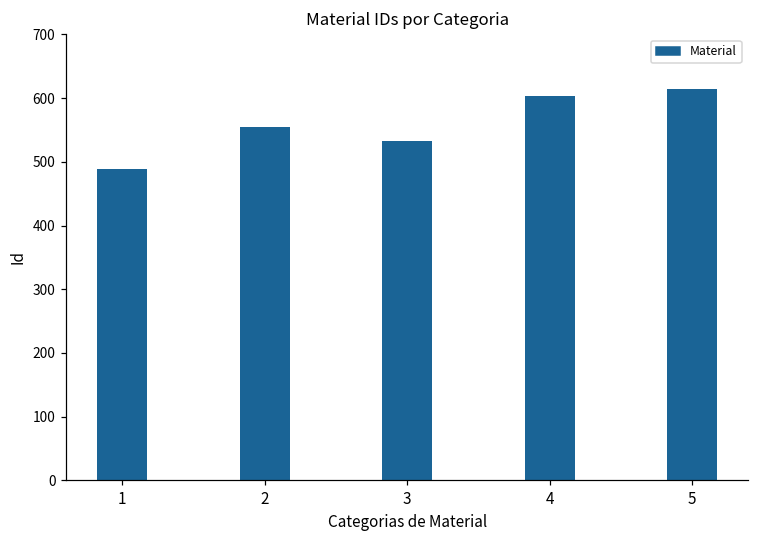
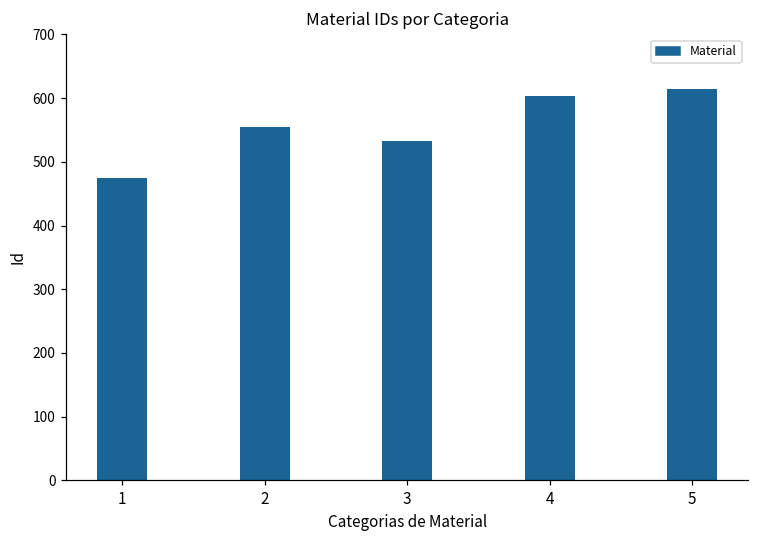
1: 490 -> 480
